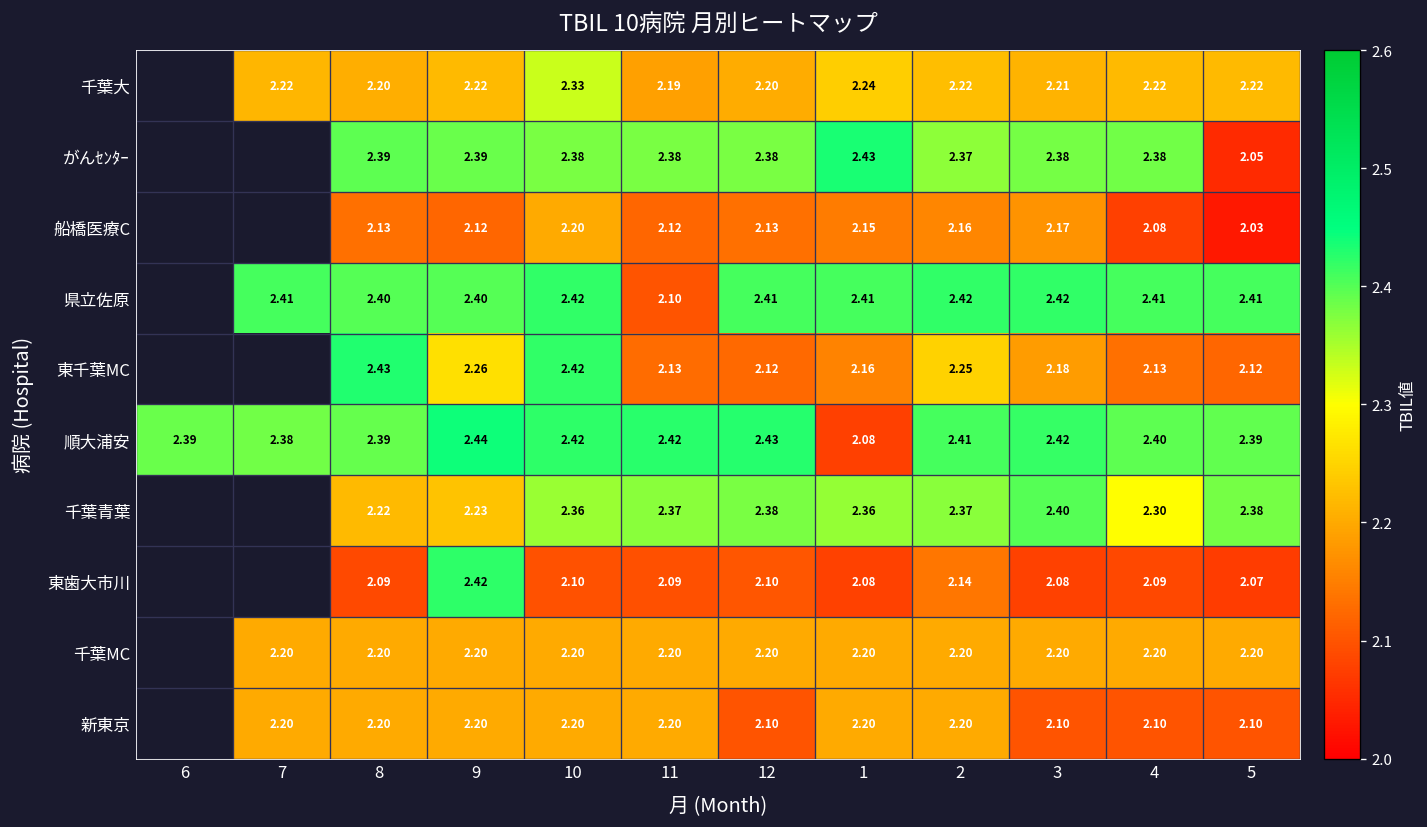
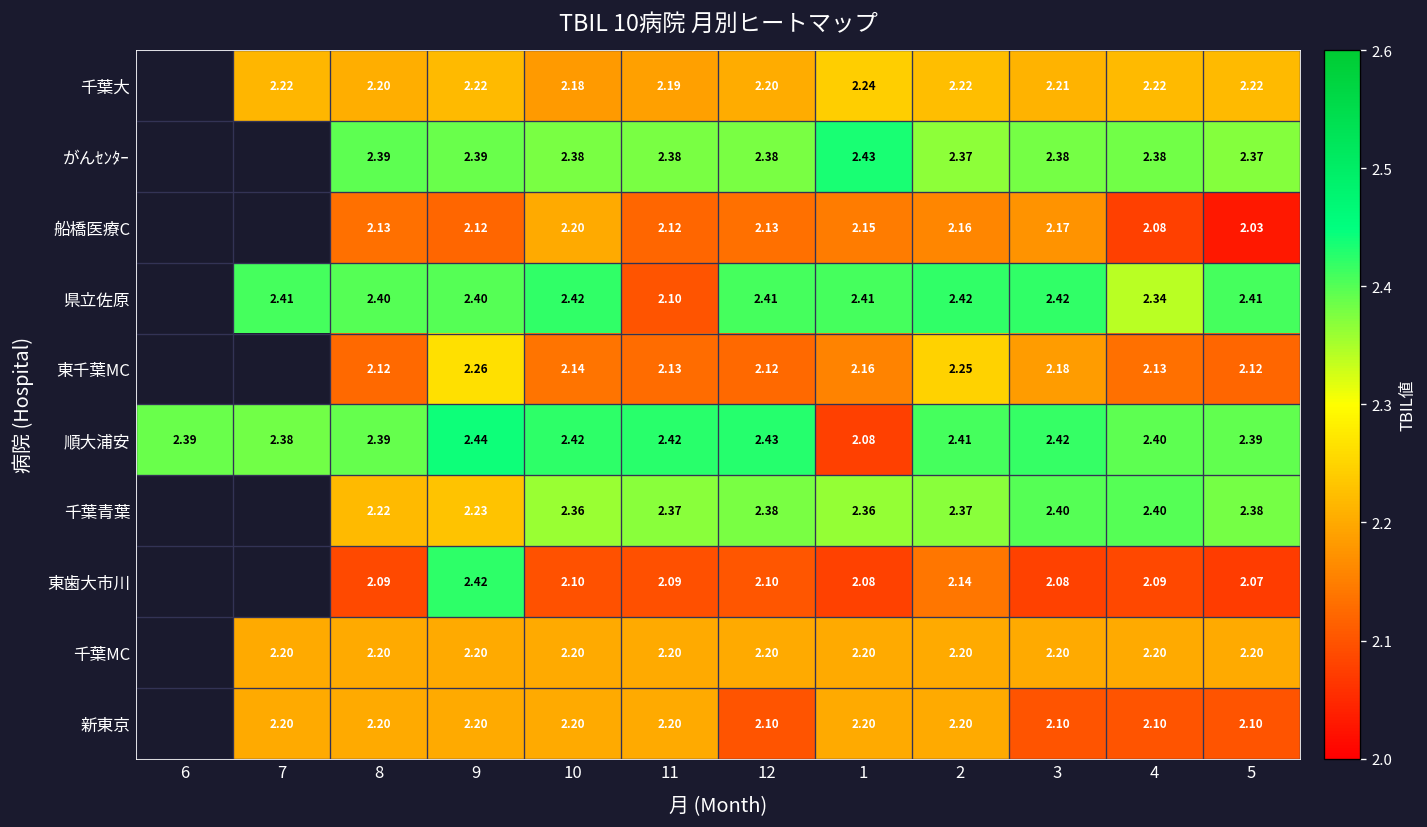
千葉大, 10: 2.33 -> 2.18
がんｾﾝﾀｰ, 5: 2.05 -> 2.37
県立佐原, 4: 2.41 -> 2.34
東千葉MC, 8: 2.43 -> 2.12
東千葉MC, 10: 2.42 -> 2.14
千葉青葉, 4: 2.30 -> 2.40
